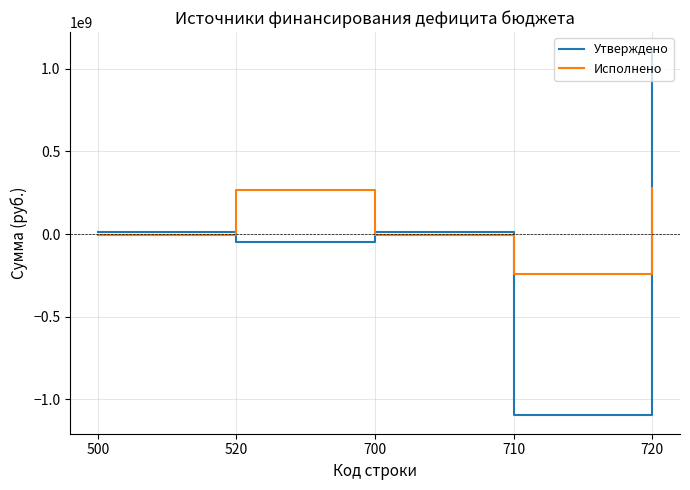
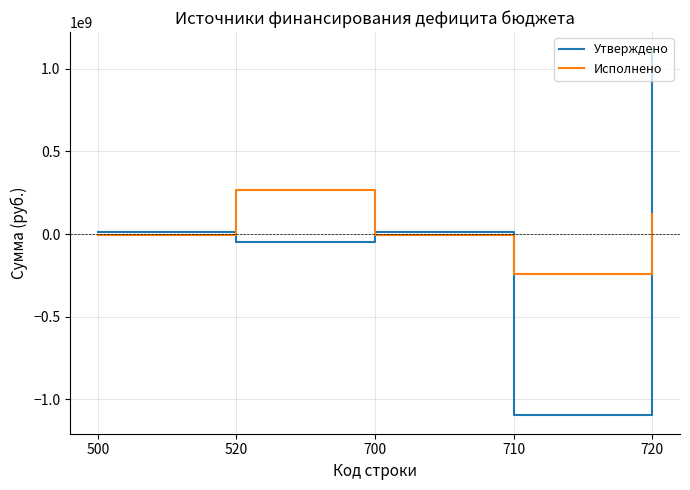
Исполнено, 720: 280000000 -> 120000000
